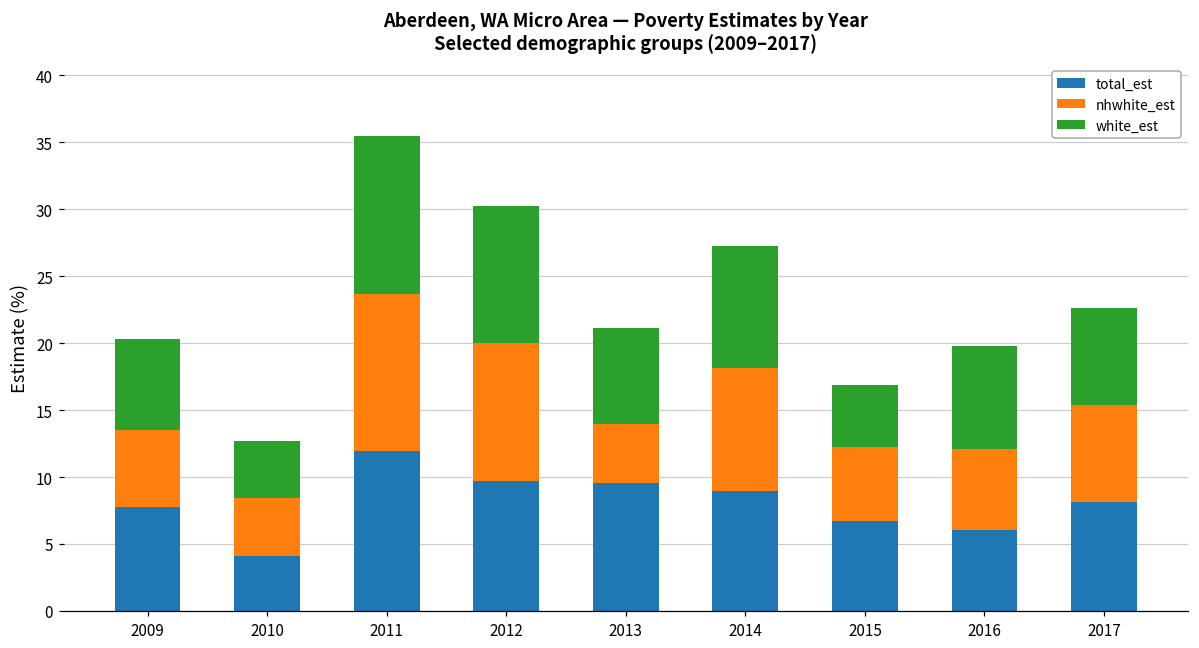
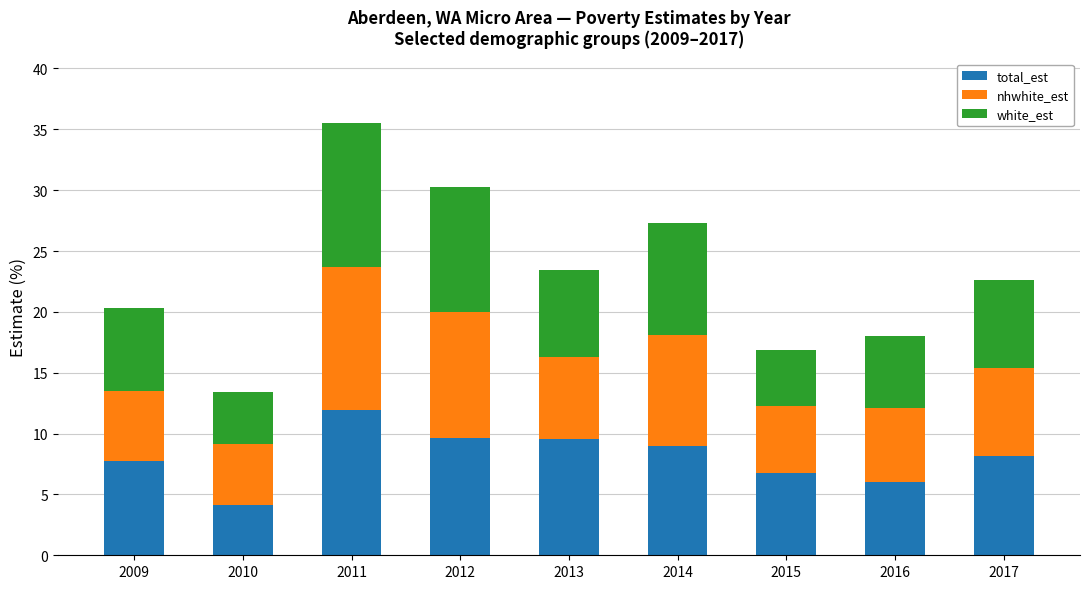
nhwhite_est, 2010: 4.3 -> 5.0
nhwhite_est, 2013: 4.4 -> 6.7
white_est, 2016: 7.7 -> 6.0
